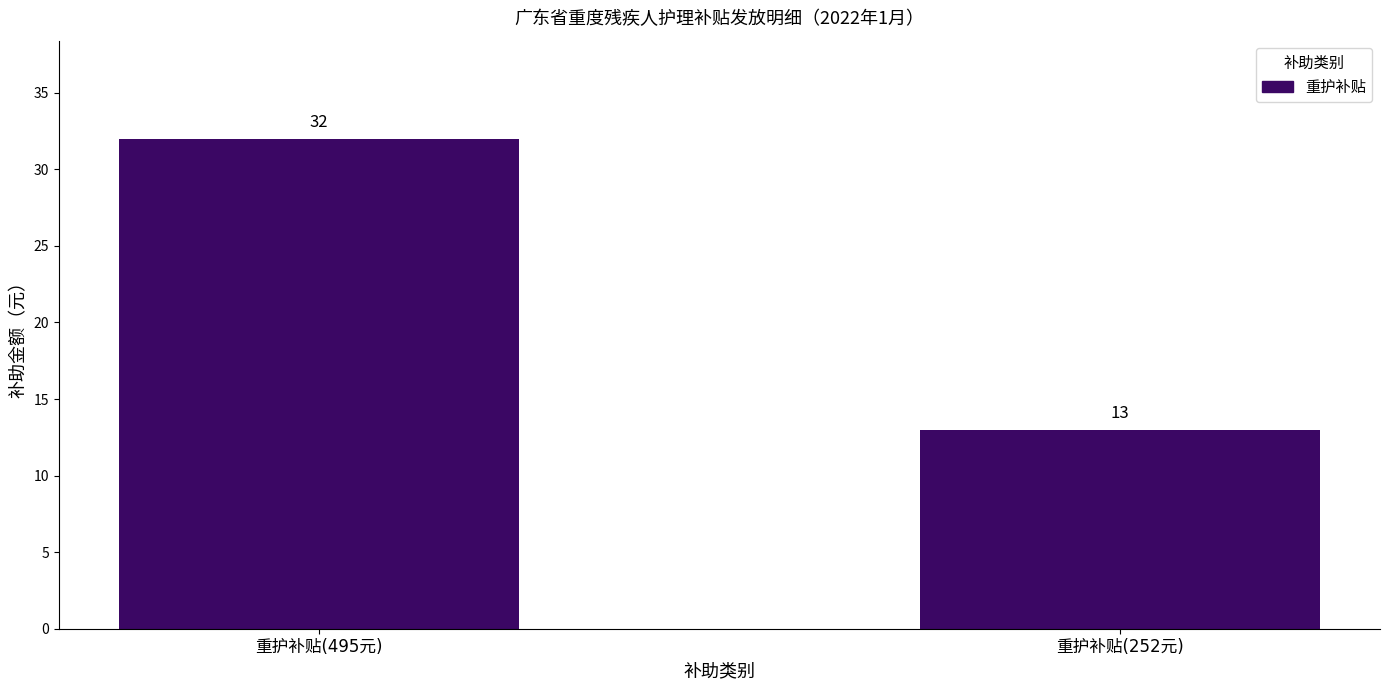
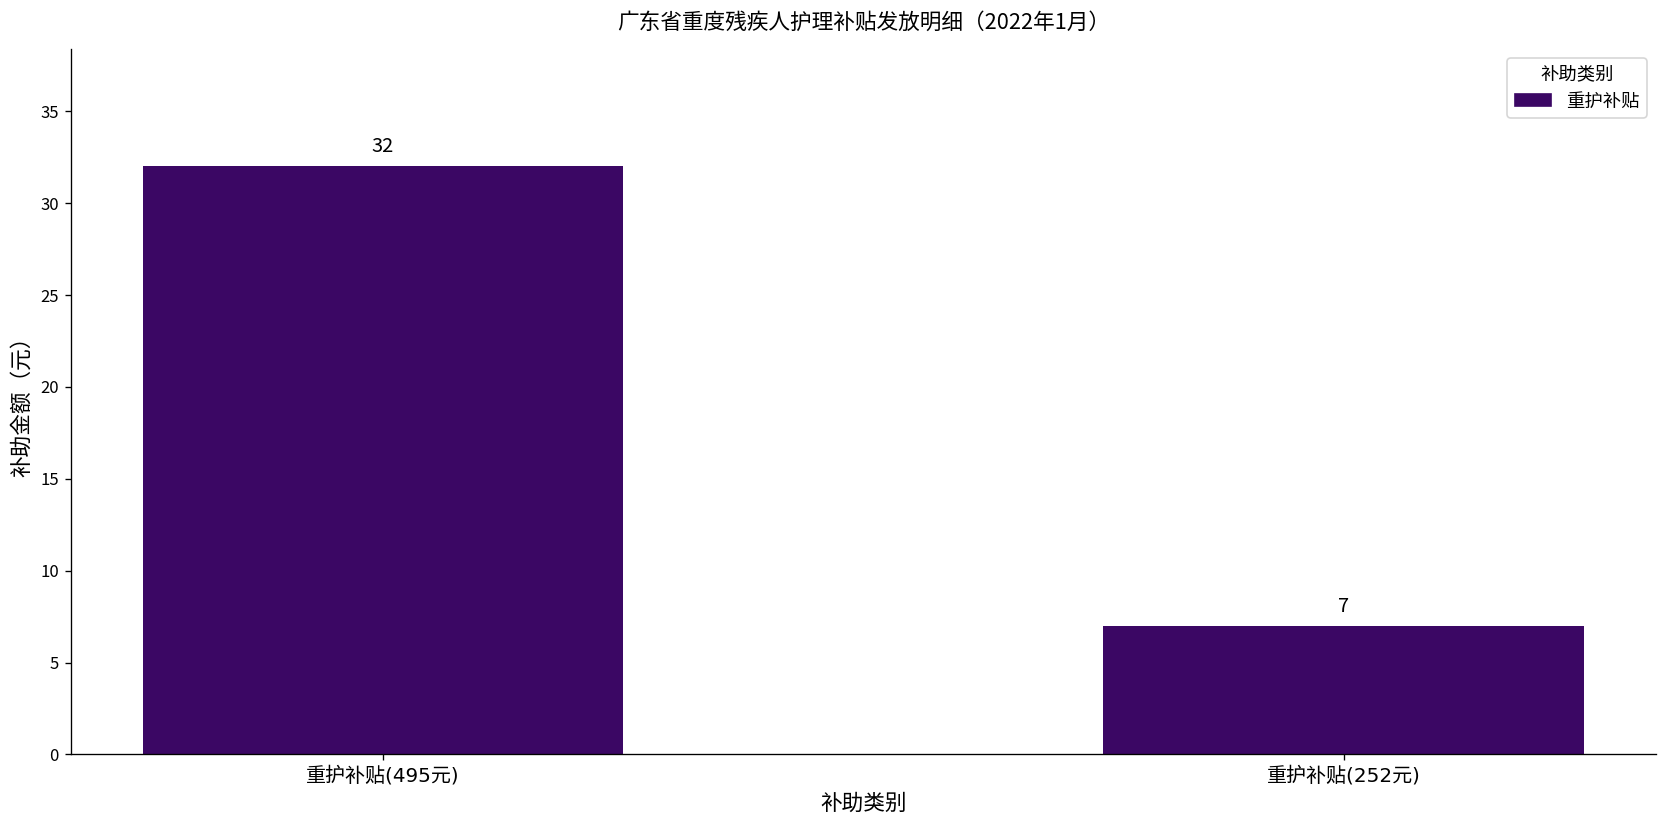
重护补贴(252元): 13 -> 7
